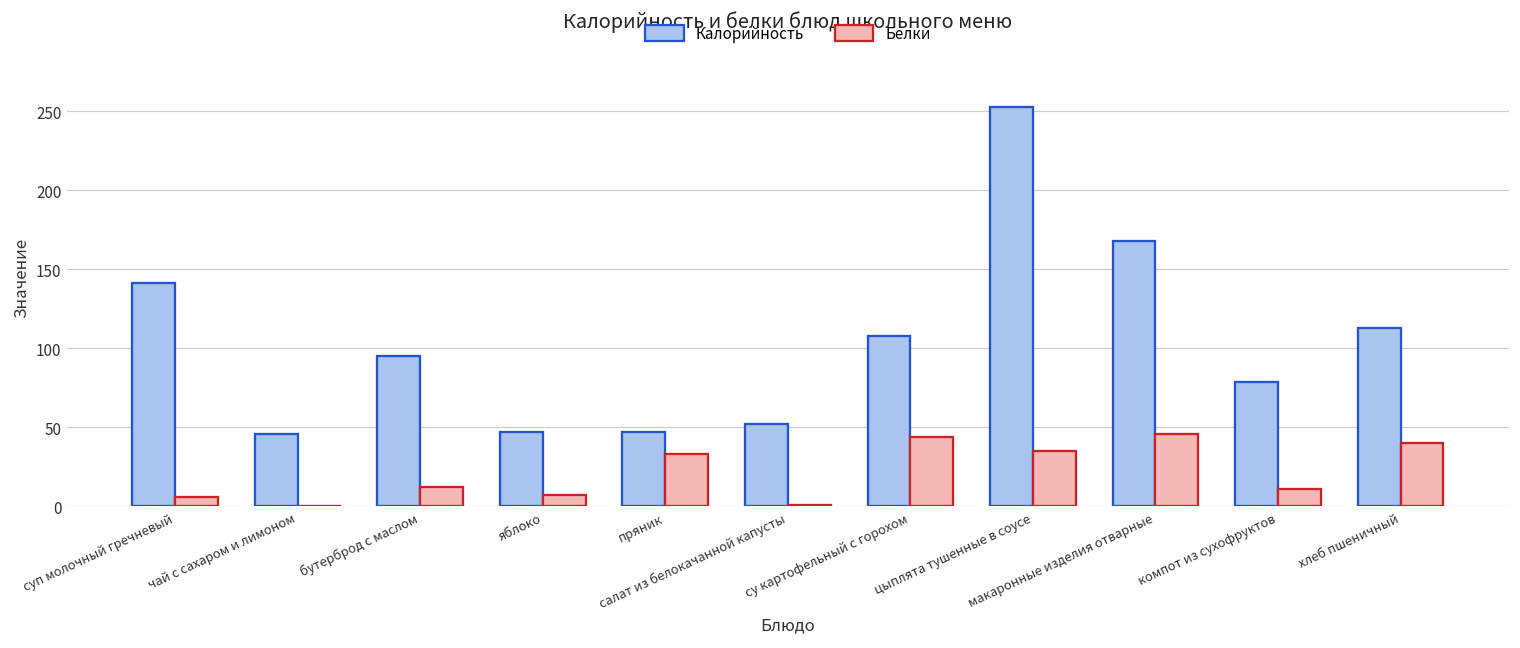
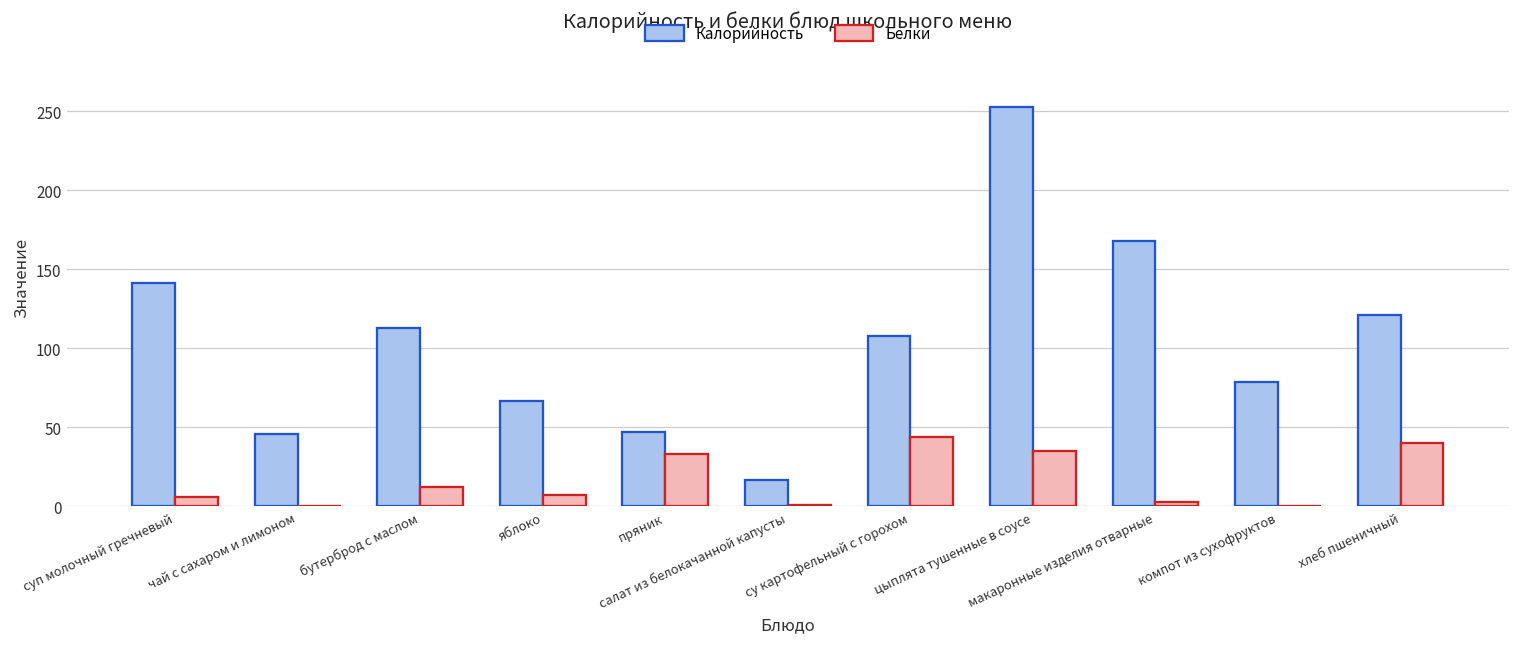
Калорийность, бутерброд с маслом: 95 -> 113
Калорийность, яблоко: 47 -> 67
Калорийность, салат из белокачанной капусты: 52 -> 17
Белки, макаронные изделия отварные: 46 -> 3
Белки, компот из сухофруктов: 11 -> 0
Калорийность, хлеб пшеничный: 113 -> 121
